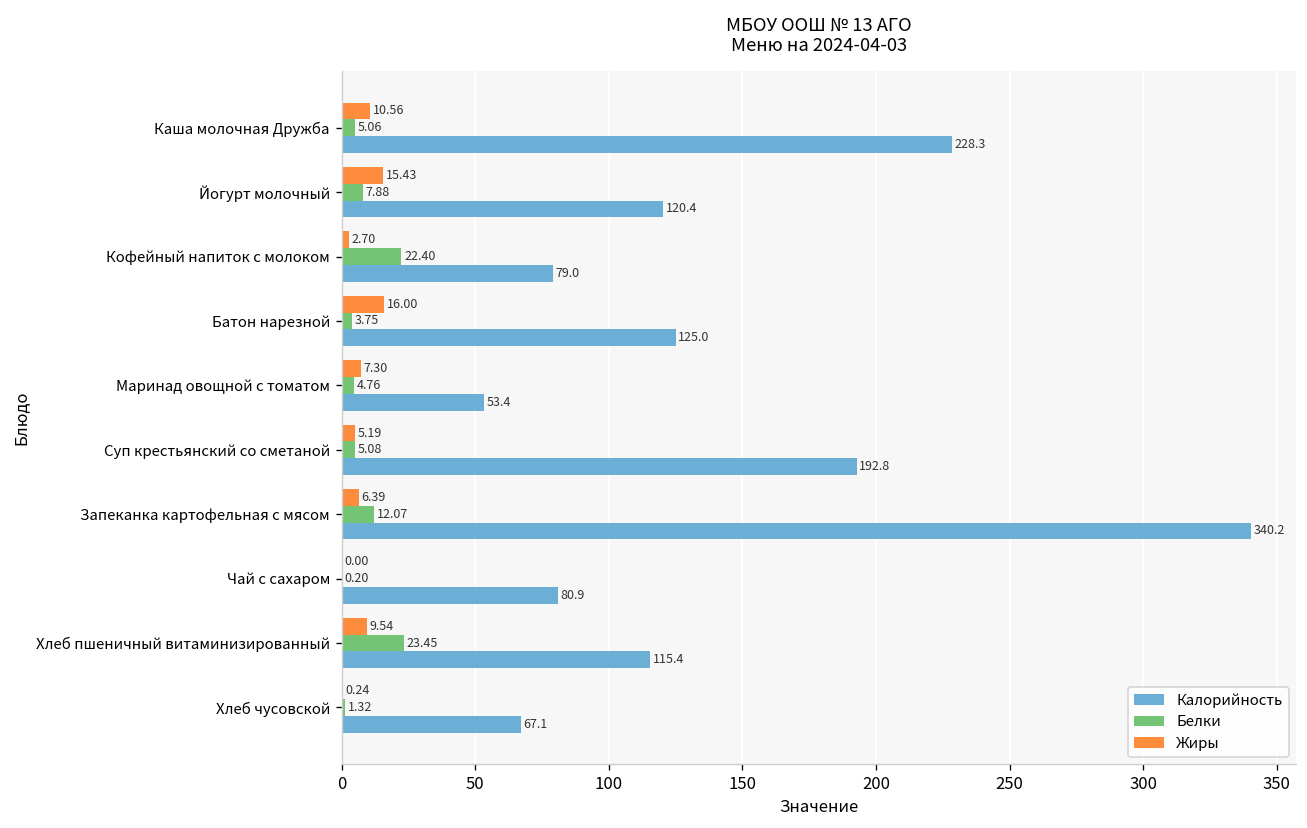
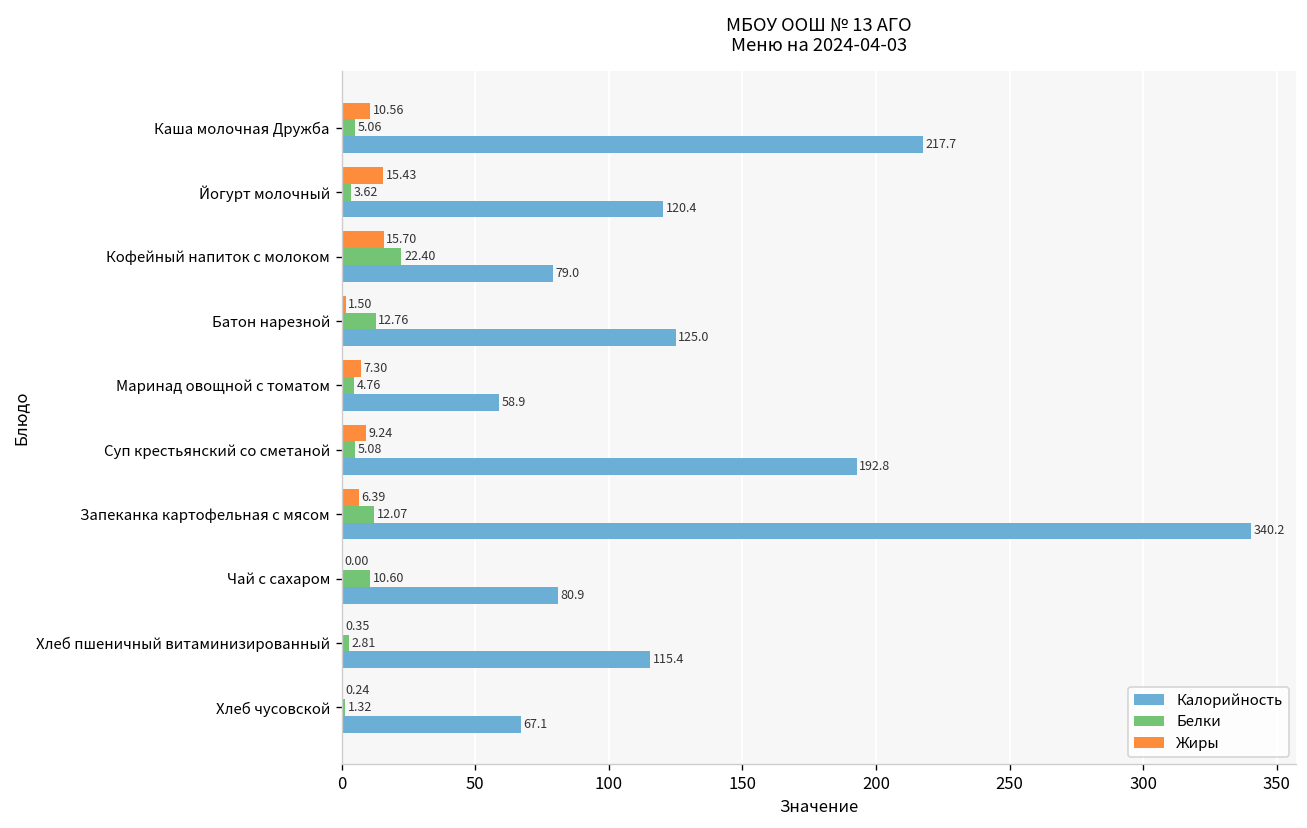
Калорийность, Каша молочная Дружба: 228.3 -> 217.7
Белки, Йогурт молочный: 7.88 -> 3.62
Жиры, Кофейный напиток с молоком: 2.70 -> 15.70
Жиры, Батон нарезной: 16.00 -> 1.50
Белки, Батон нарезной: 3.75 -> 12.76
Калорийность, Маринад овощной с томатом: 53.4 -> 58.9
Жиры, Суп крестьянский со сметаной: 5.19 -> 9.24
Белки, Чай с сахаром: 0.20 -> 10.60
Жиры, Хлеб пшеничный витаминизированный: 9.54 -> 0.35
Белки, Хлеб пшеничный витаминизированный: 23.45 -> 2.81
